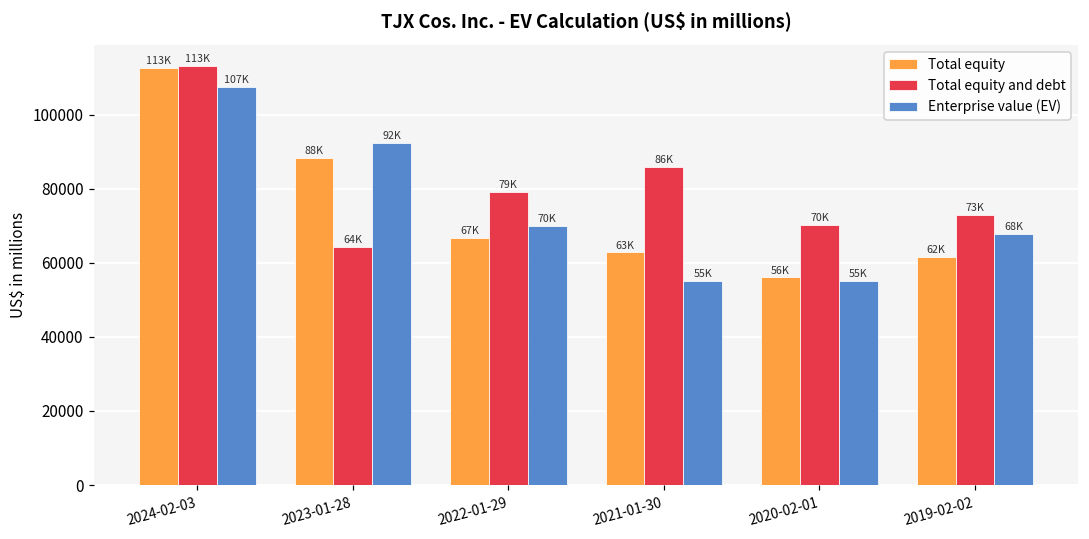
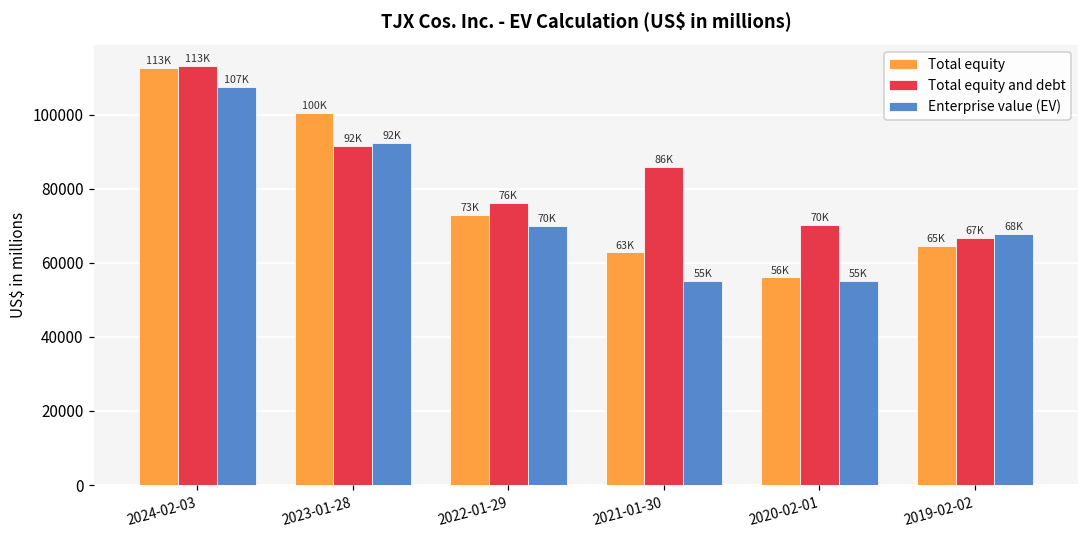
Total equity, 2023-01-28: 88K -> 100K
Total equity and debt, 2023-01-28: 64K -> 92K
Total equity, 2022-01-29: 67K -> 73K
Total equity and debt, 2022-01-29: 79K -> 76K
Total equity, 2019-02-02: 62K -> 65K
Total equity and debt, 2019-02-02: 73K -> 67K
